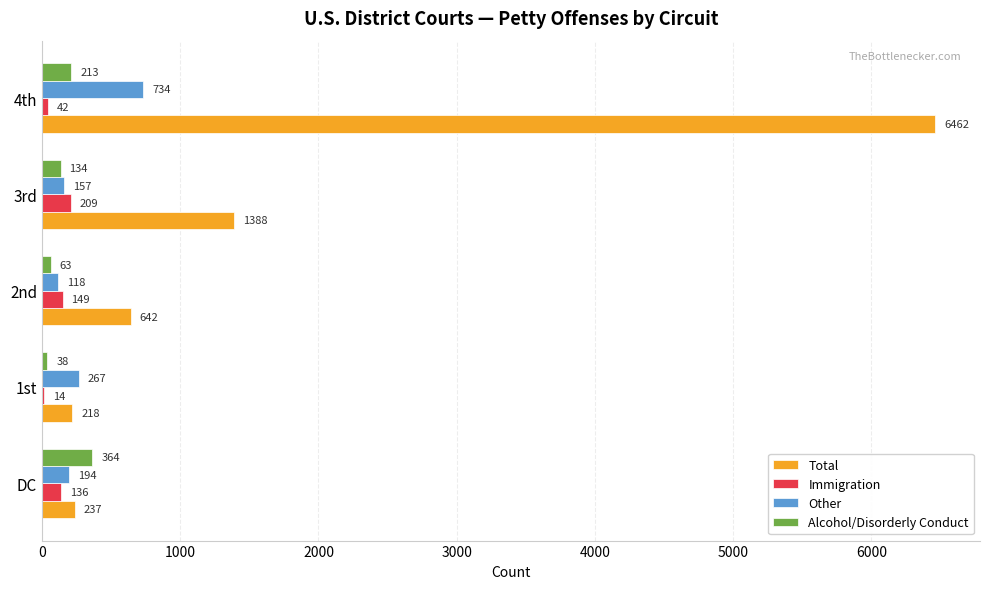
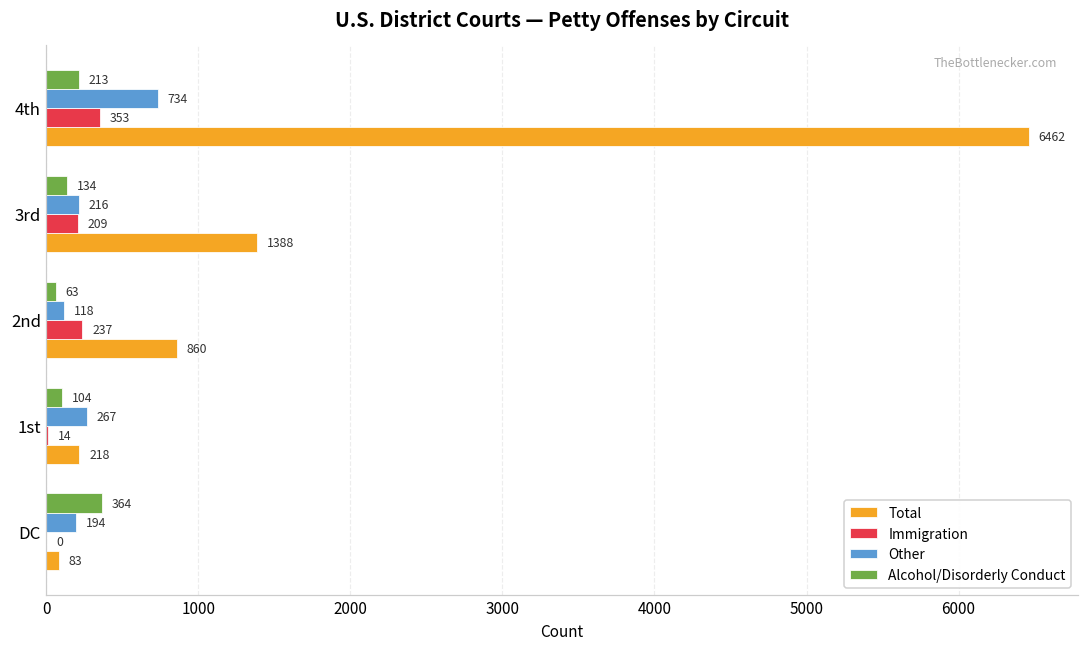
Immigration, 4th: 42 -> 353
Other, 3rd: 157 -> 216
Immigration, 2nd: 149 -> 237
Total, 2nd: 642 -> 860
Alcohol/Disorderly Conduct, 1st: 38 -> 104
Immigration, DC: 136 -> 0
Total, DC: 237 -> 83
